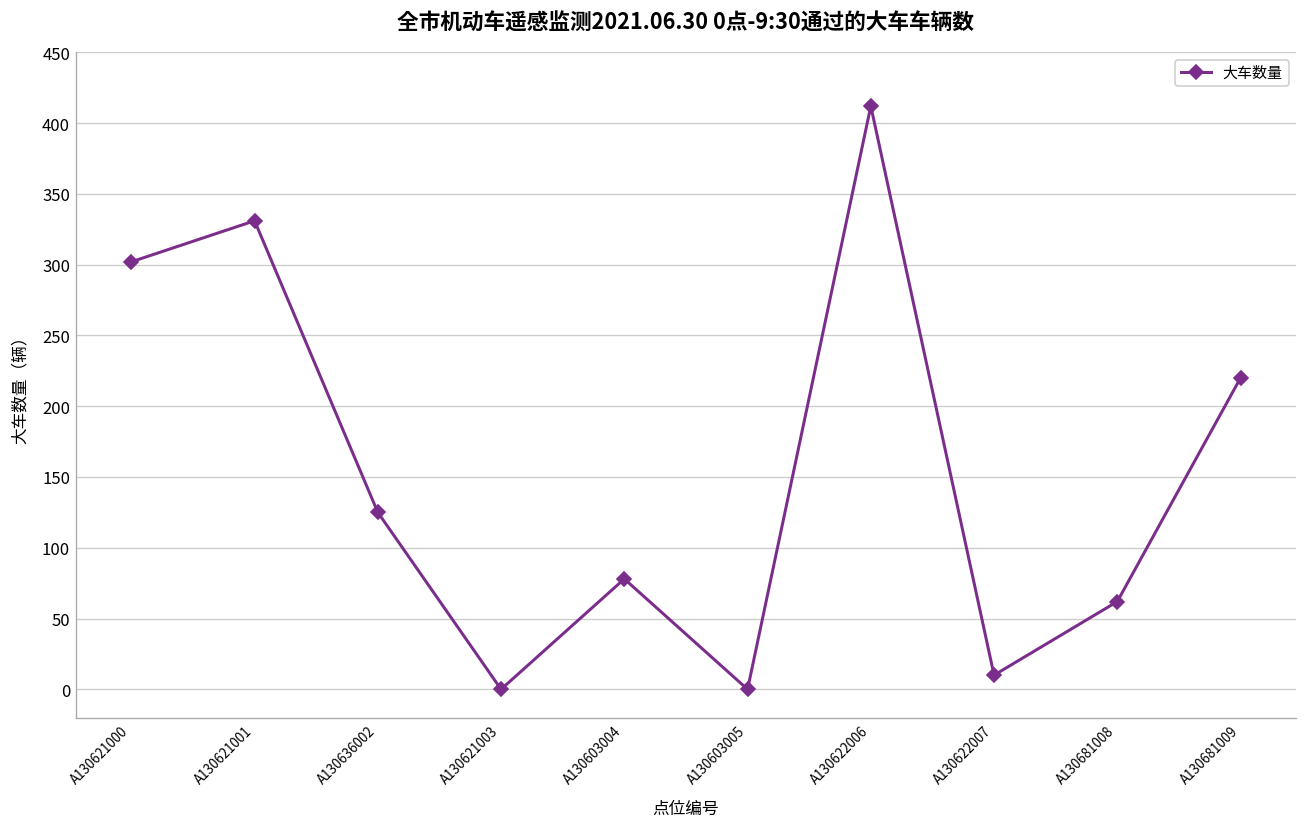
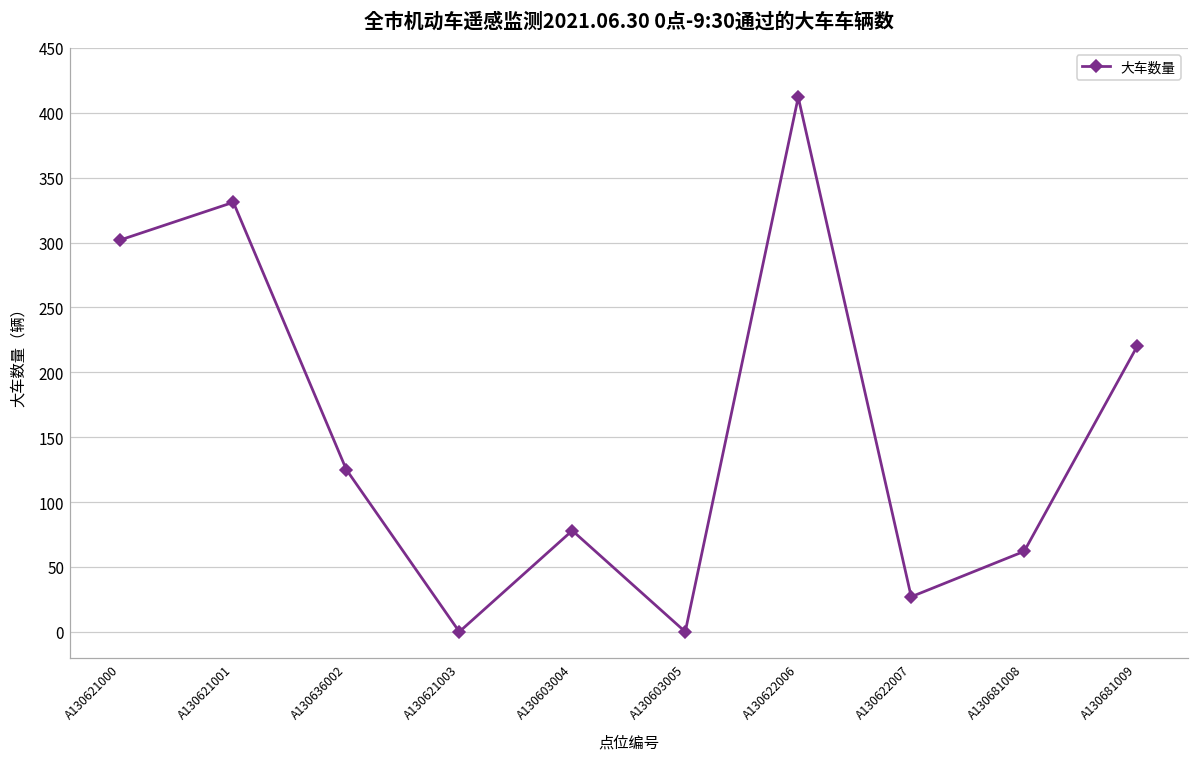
A130622007: 10 -> 27
